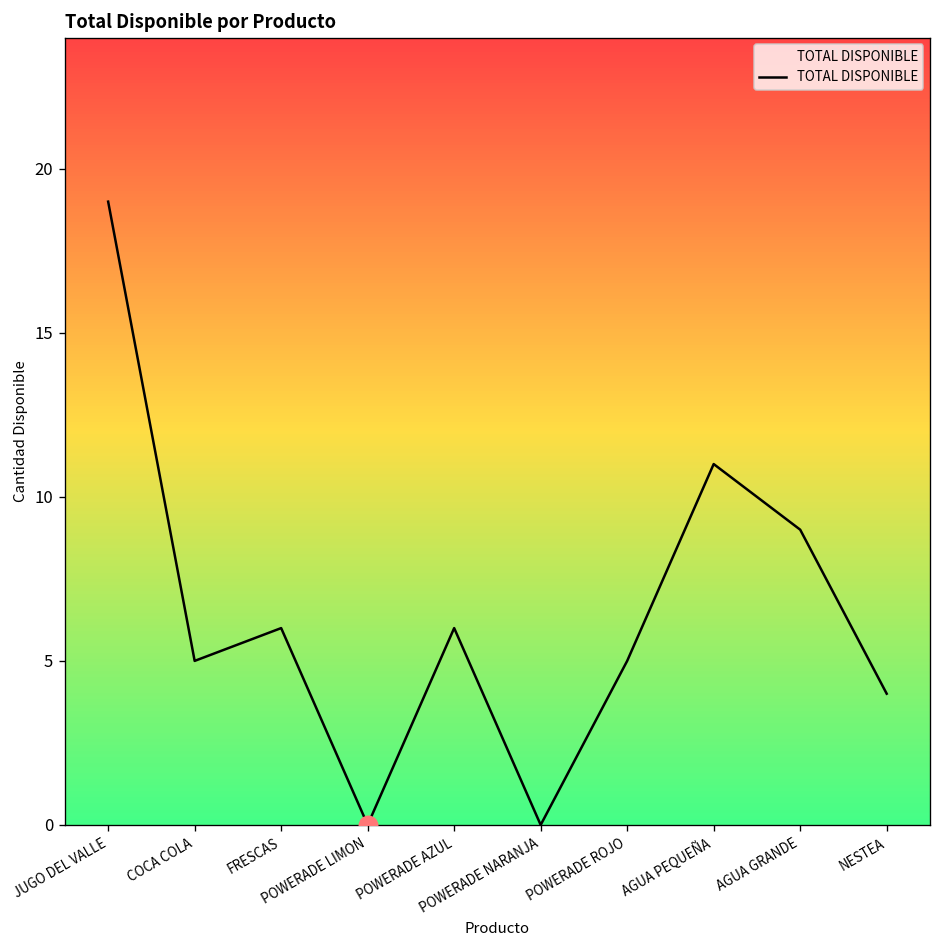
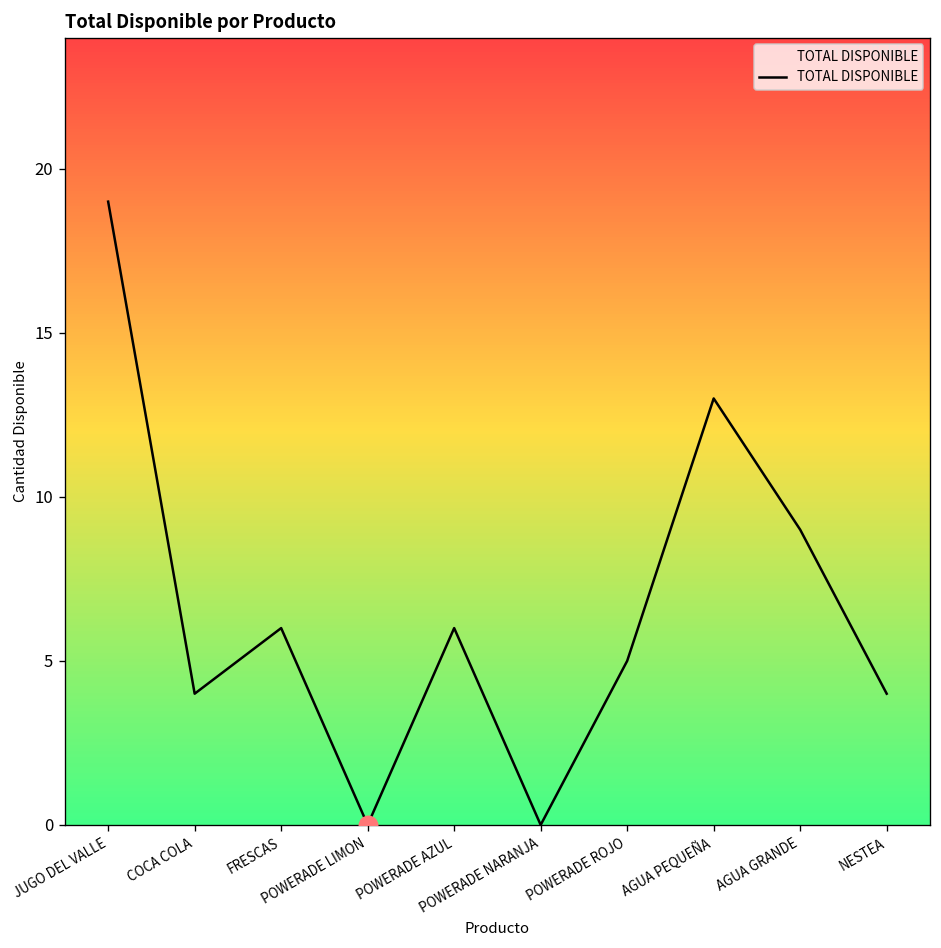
TOTAL DISPONIBLE, COCA COLA: 5 -> 4
TOTAL DISPONIBLE, AGUA PEQUEÑA: 11 -> 13
